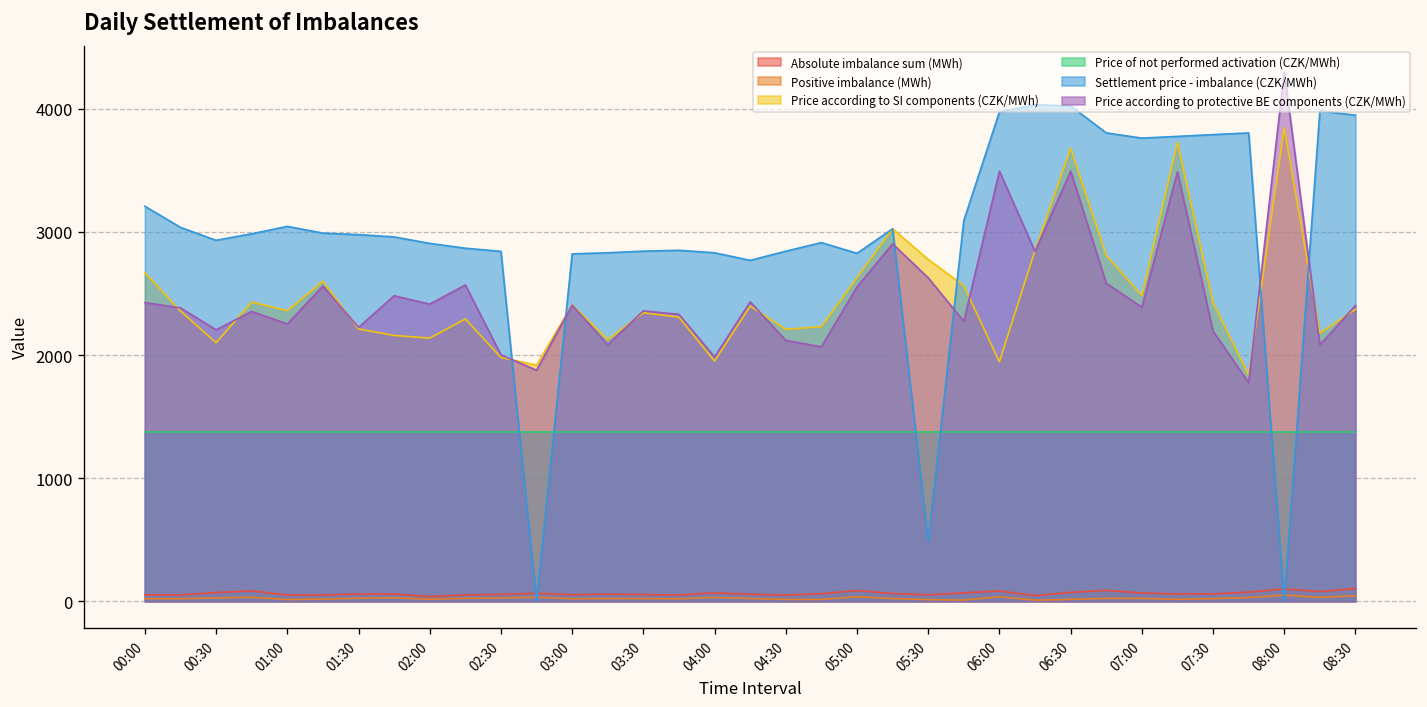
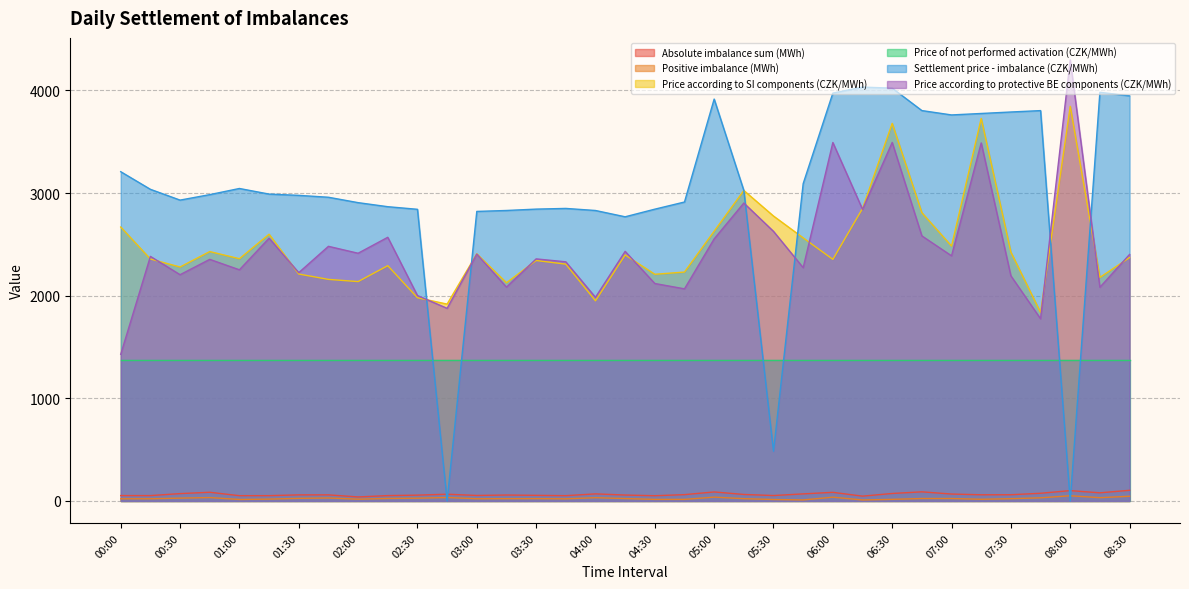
Price according to protective BE components (CZK/MWh), 00:00: 2430 -> 1430
Price according to SI components (CZK/MWh), 00:30: 2100 -> 2280
Settlement price - imbalance (CZK/MWh), 05:00: 2830 -> 3920
Price according to SI components (CZK/MWh), 06:00: 1950 -> 2350
